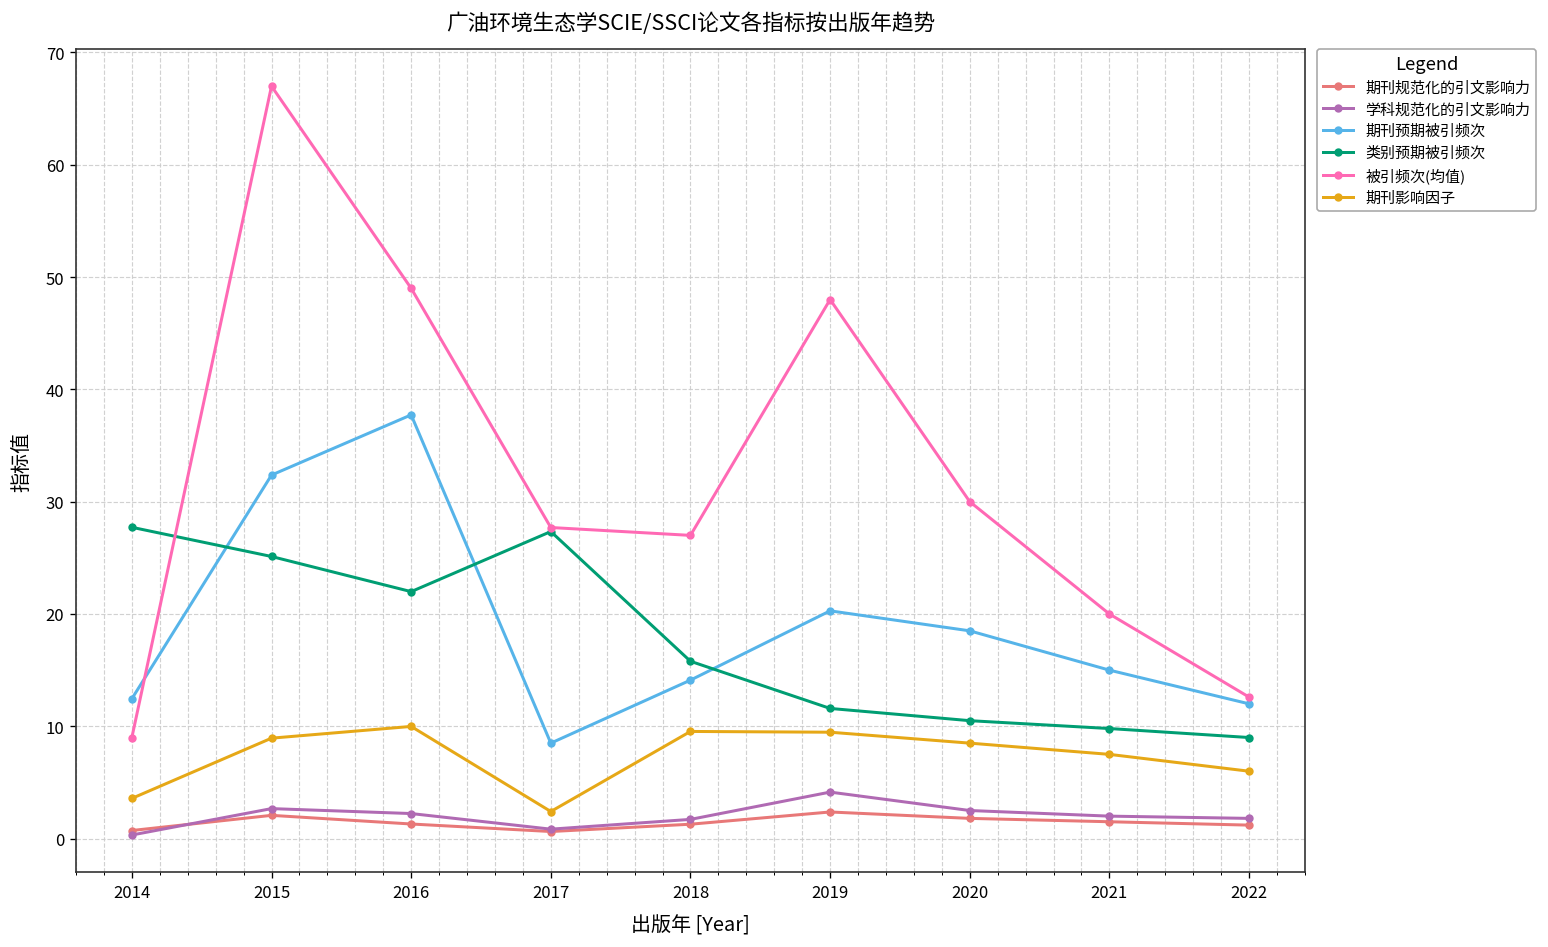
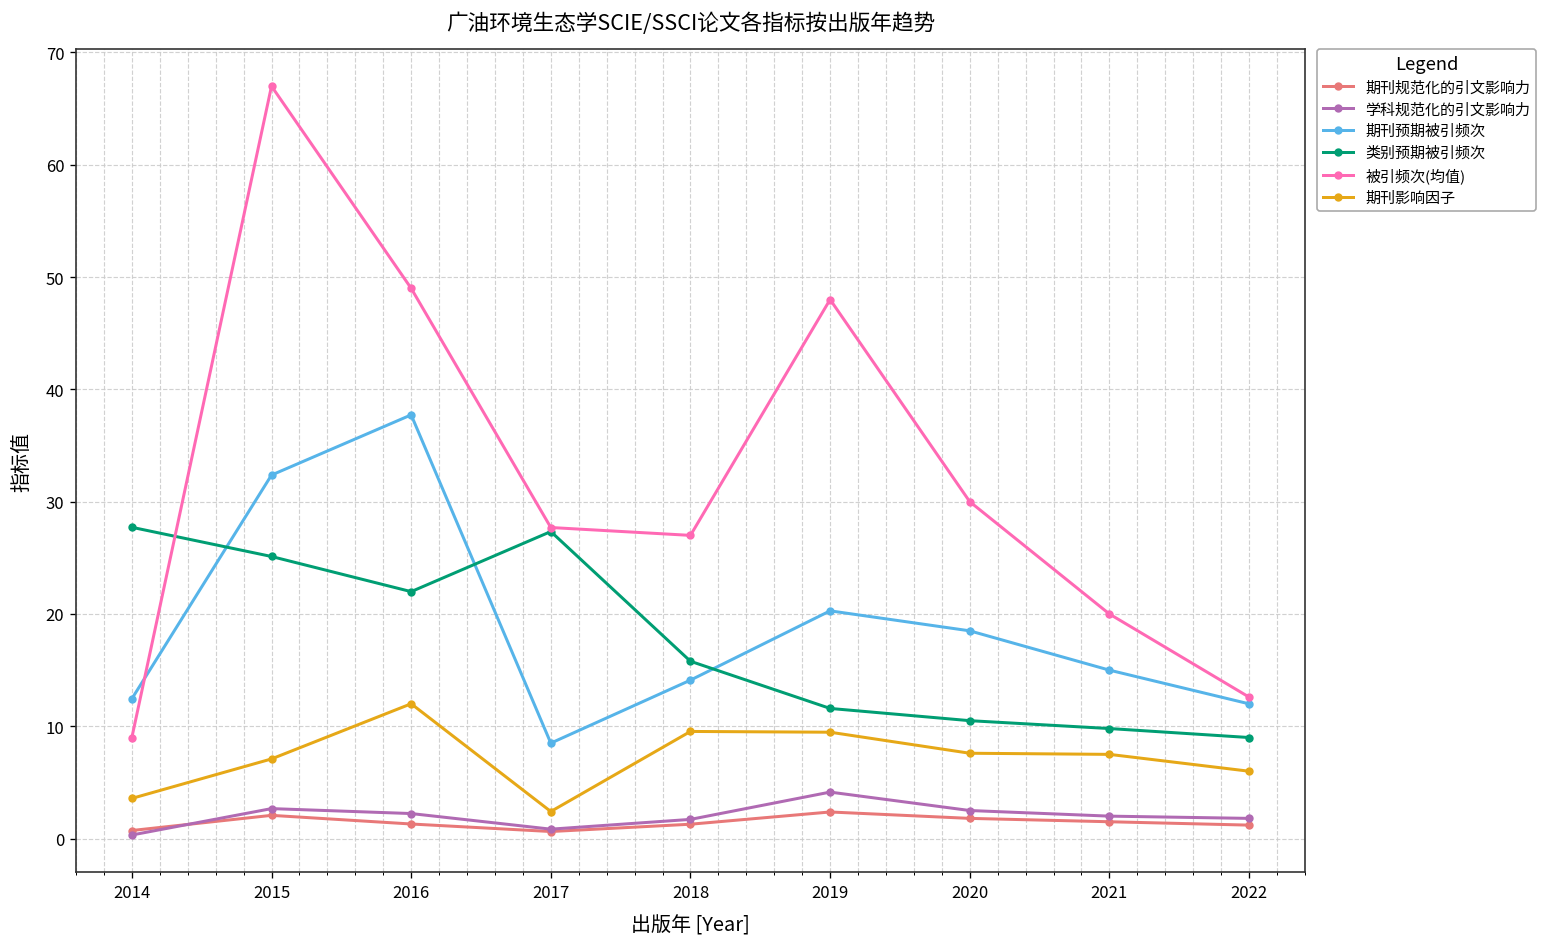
期刊影响因子, 2015: 9 -> 7
期刊影响因子, 2016: 10 -> 12
期刊影响因子, 2020: 9 -> 8
